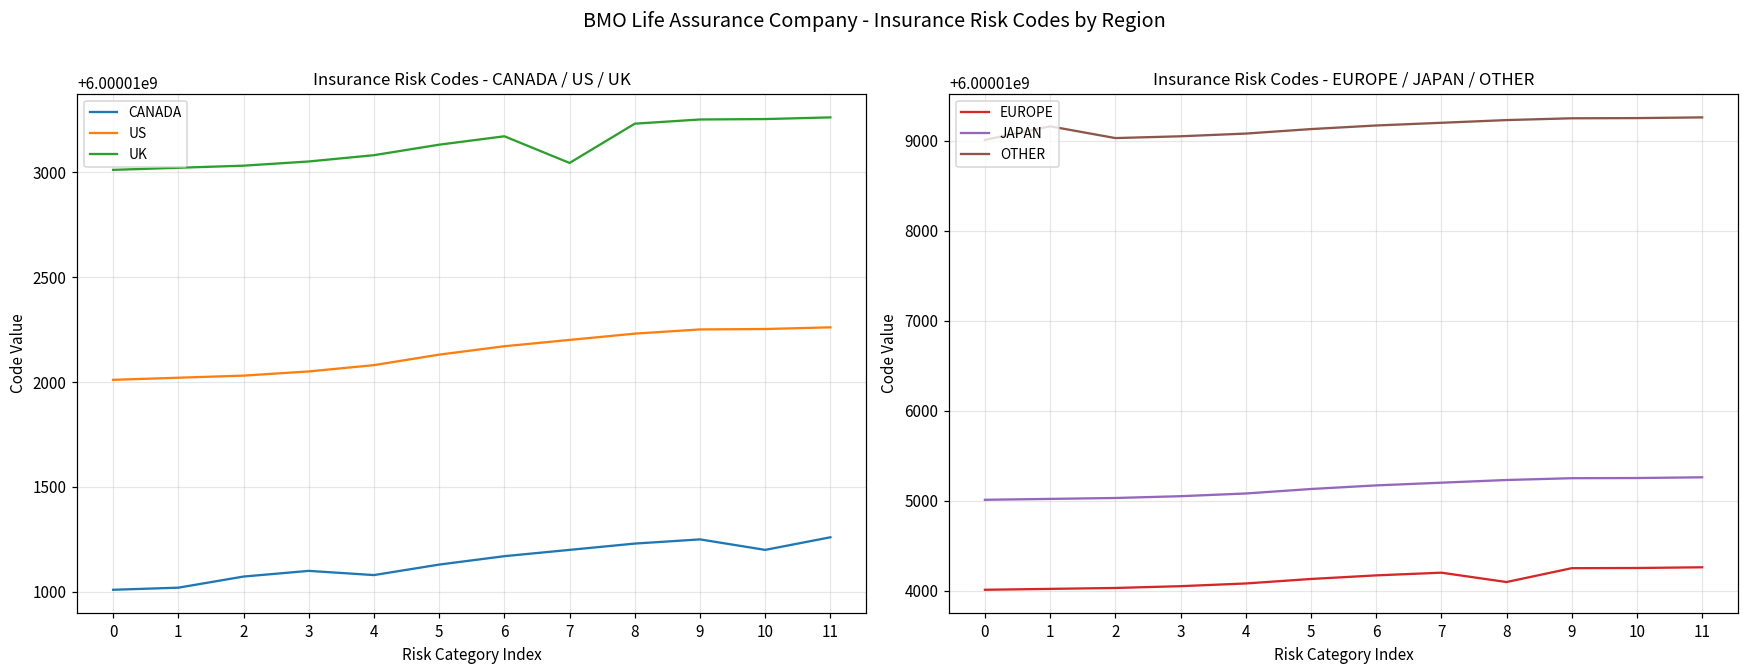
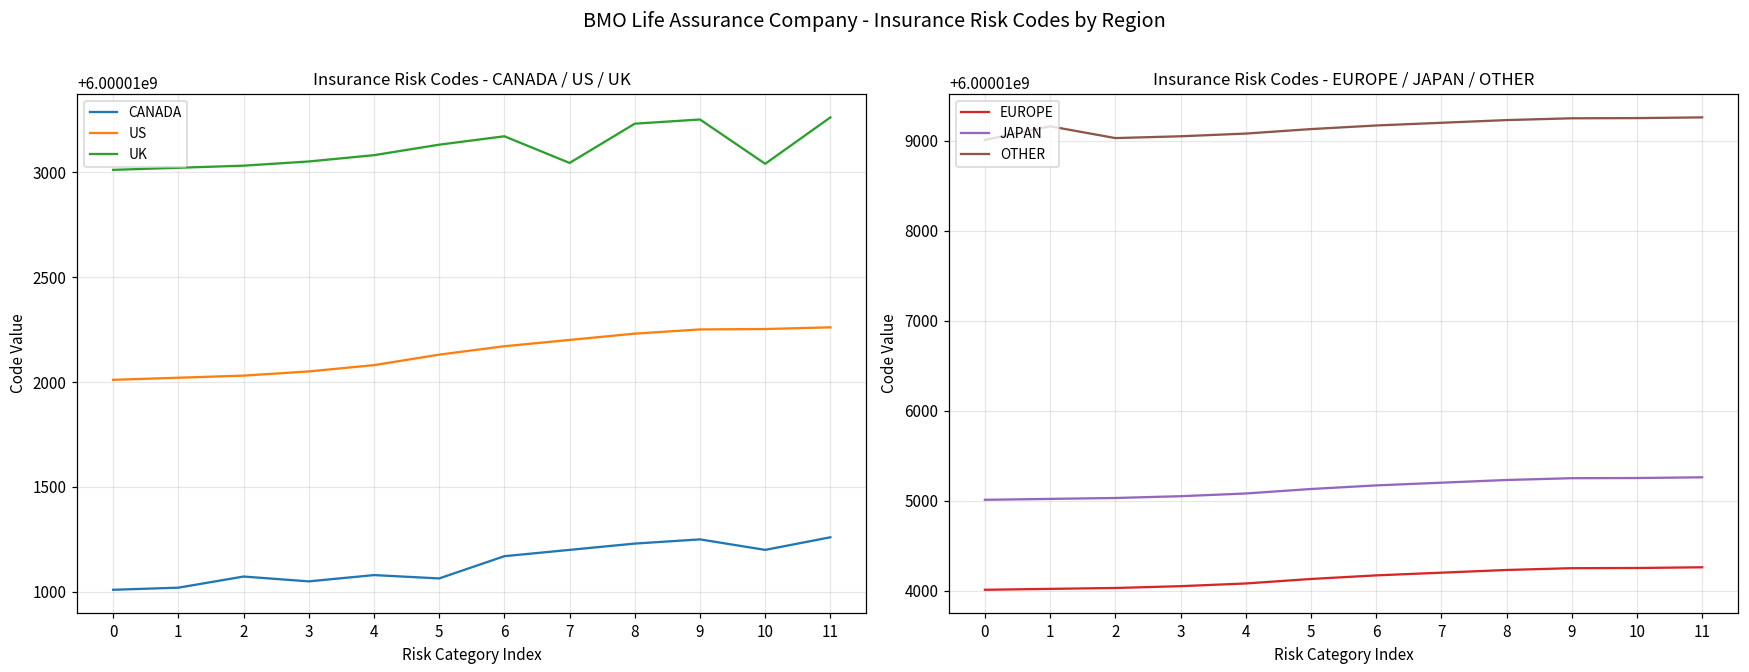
Insurance Risk Codes - CANADA / US / UK, CANADA, 3: 6000011100 -> 6000011050
Insurance Risk Codes - CANADA / US / UK, CANADA, 5: 6000011130 -> 6000011060
Insurance Risk Codes - CANADA / US / UK, UK, 10: 6000013250 -> 6000013040
Insurance Risk Codes - EUROPE / JAPAN / OTHER, EUROPE, 8: 6000014100 -> 6000014200
